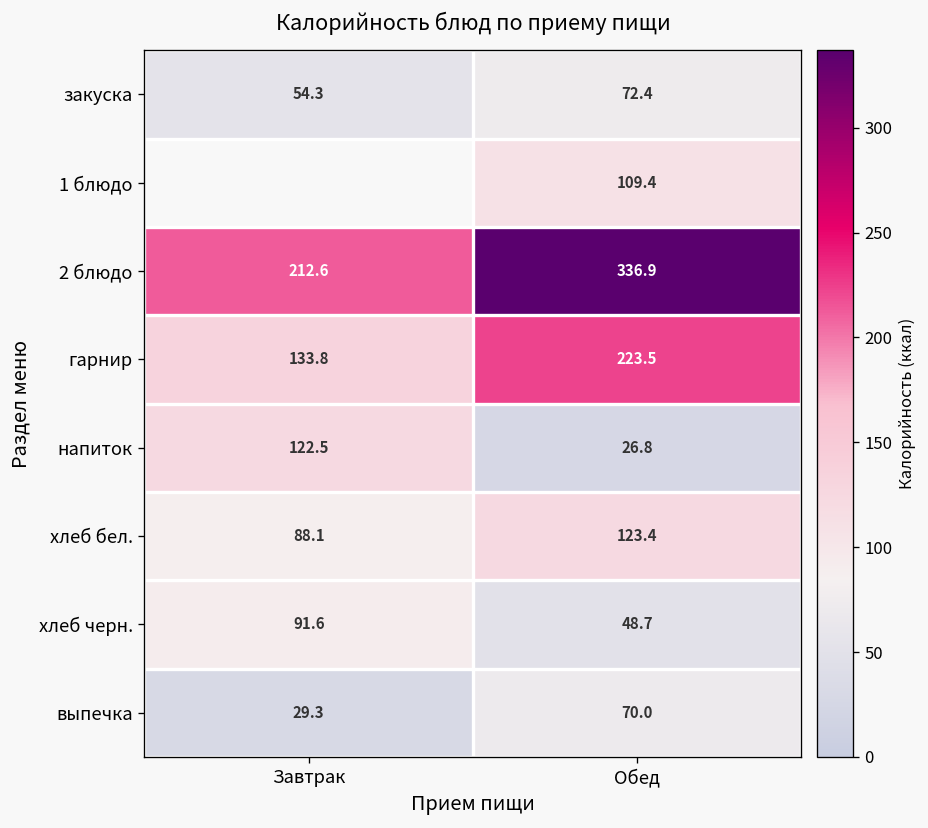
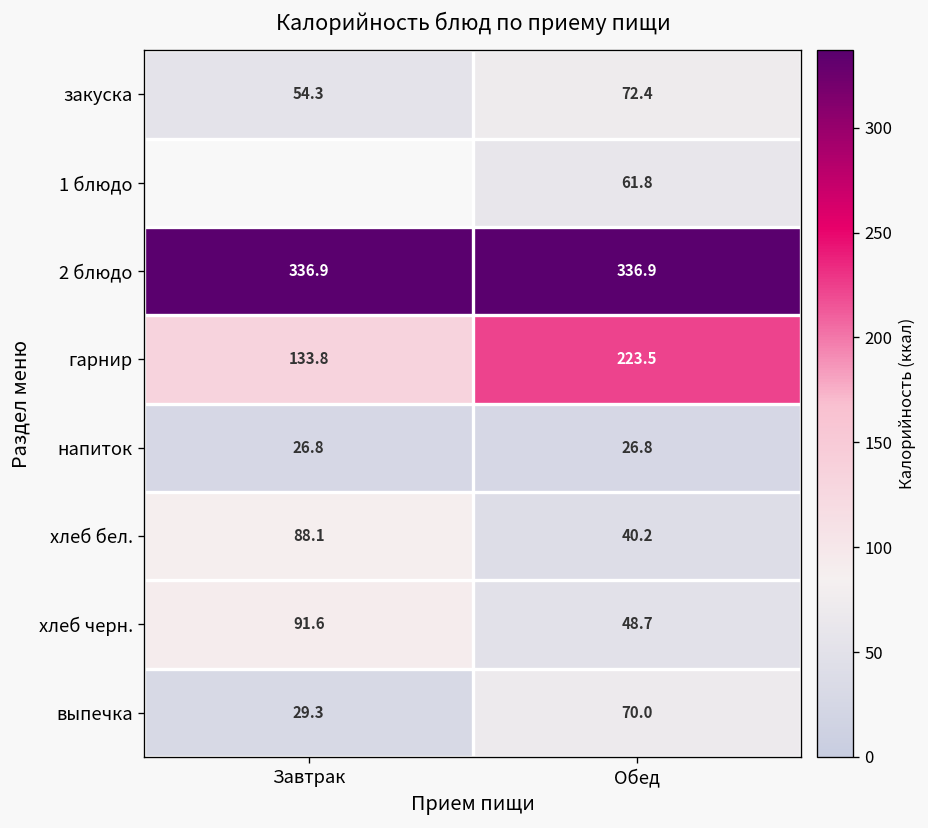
1 блюдо, Обед: 109.4 -> 61.8
2 блюдо, Завтрак: 212.6 -> 336.9
напиток, Завтрак: 122.5 -> 26.8
хлеб бел., Обед: 123.4 -> 40.2
